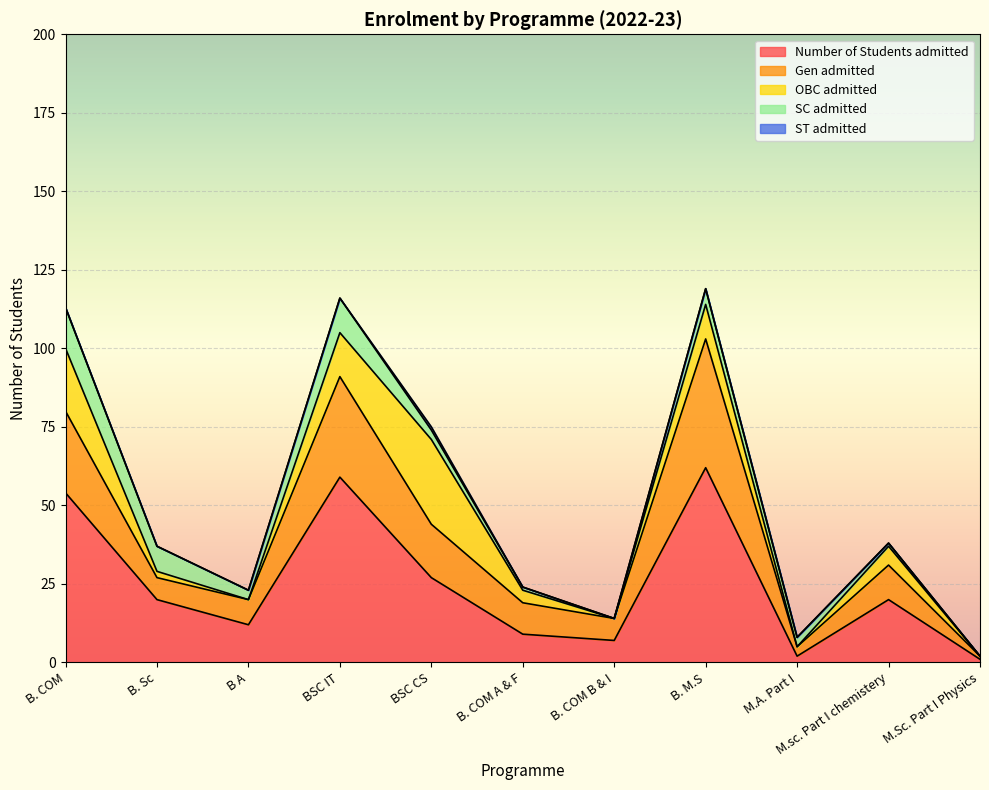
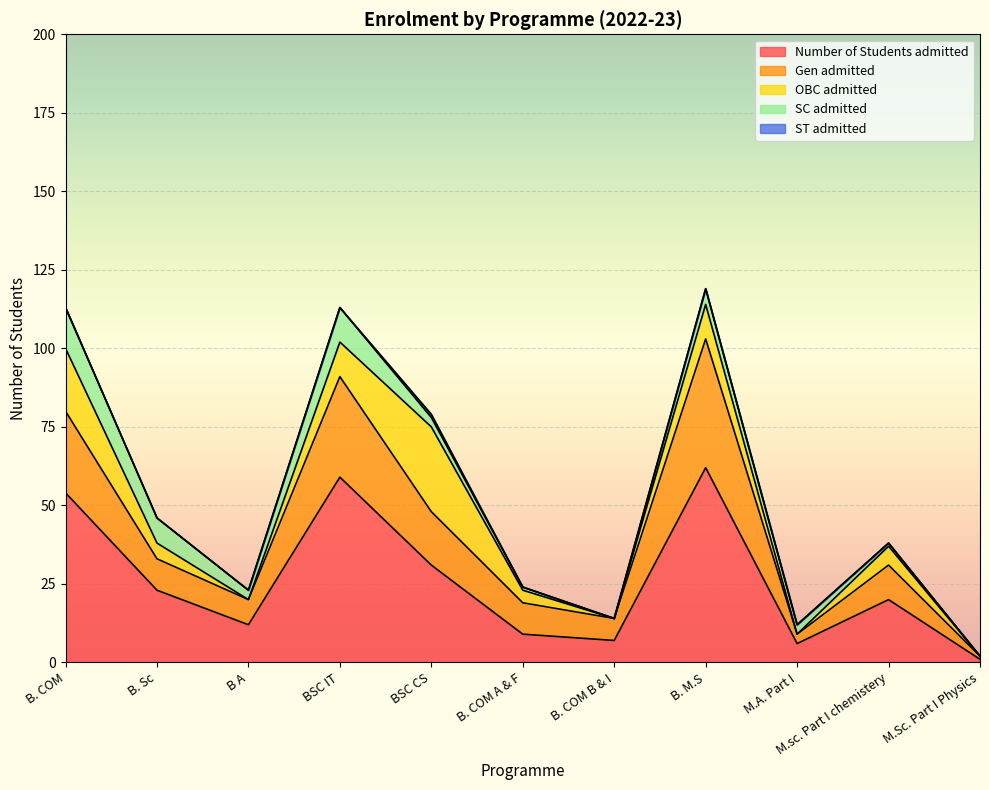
Number of Students admitted, B. Sc: 20 -> 23
Gen admitted, B. Sc: 7 -> 10
OBC admitted, B. Sc: 2 -> 5
OBC admitted, BSC IT: 14 -> 11
Number of Students admitted, BSC CS: 27 -> 31
Number of Students admitted, M.A. Part I: 2 -> 6
